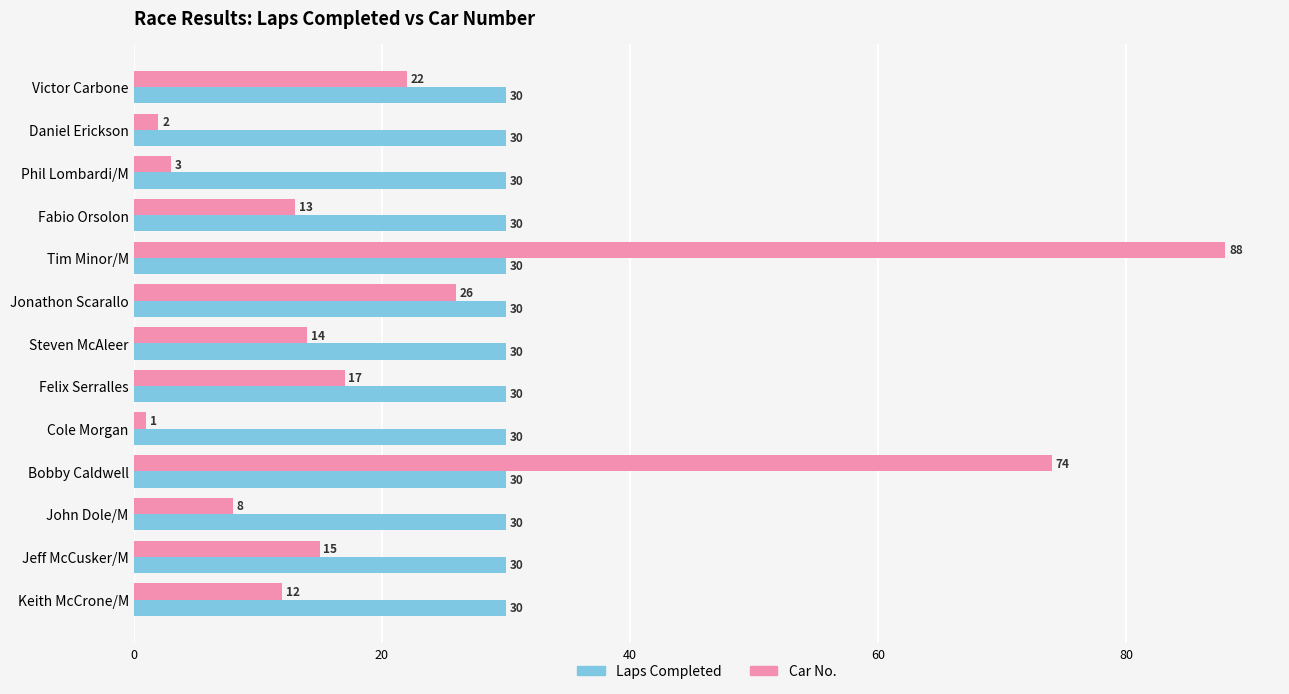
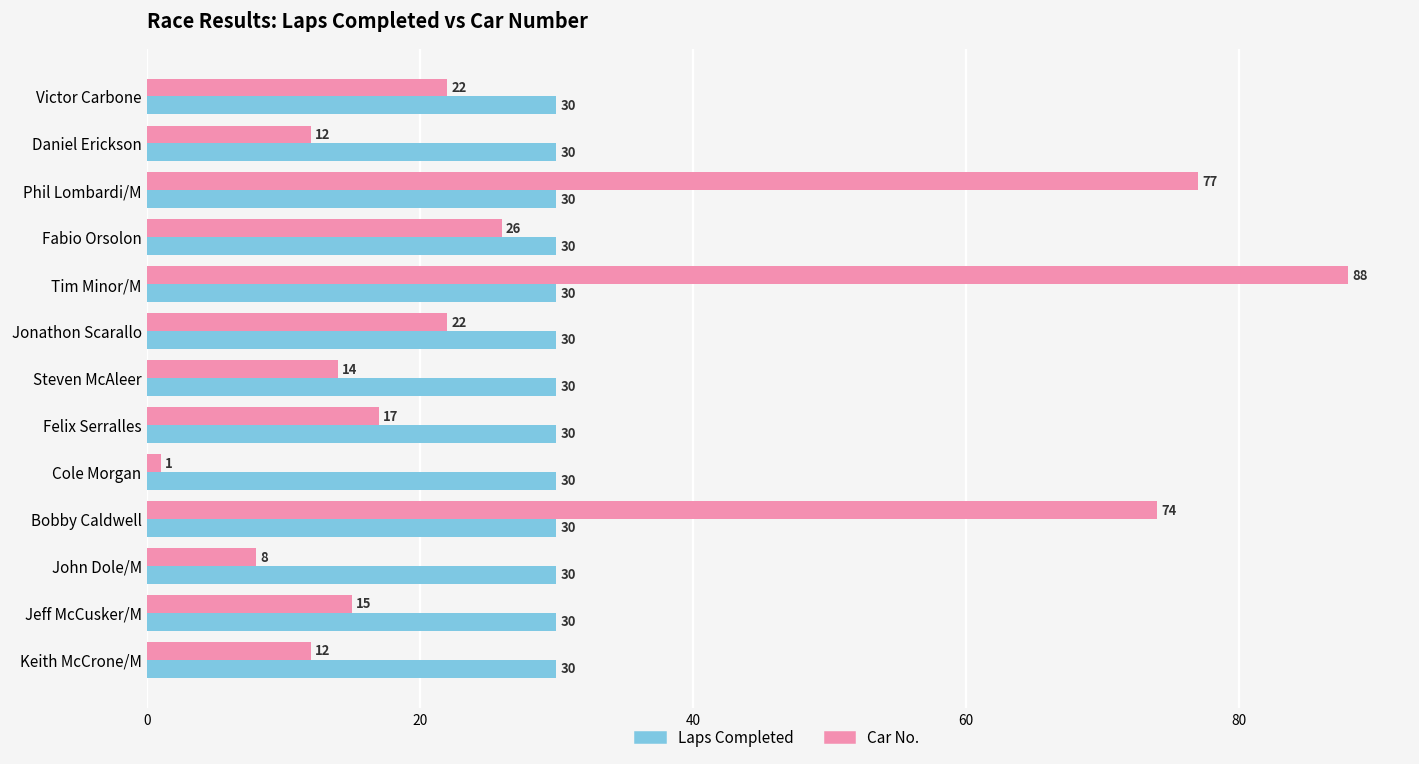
Car No., Daniel Erickson: 2 -> 12
Car No., Phil Lombardi/M: 3 -> 77
Car No., Fabio Orsolon: 13 -> 26
Car No., Jonathon Scarallo: 26 -> 22
